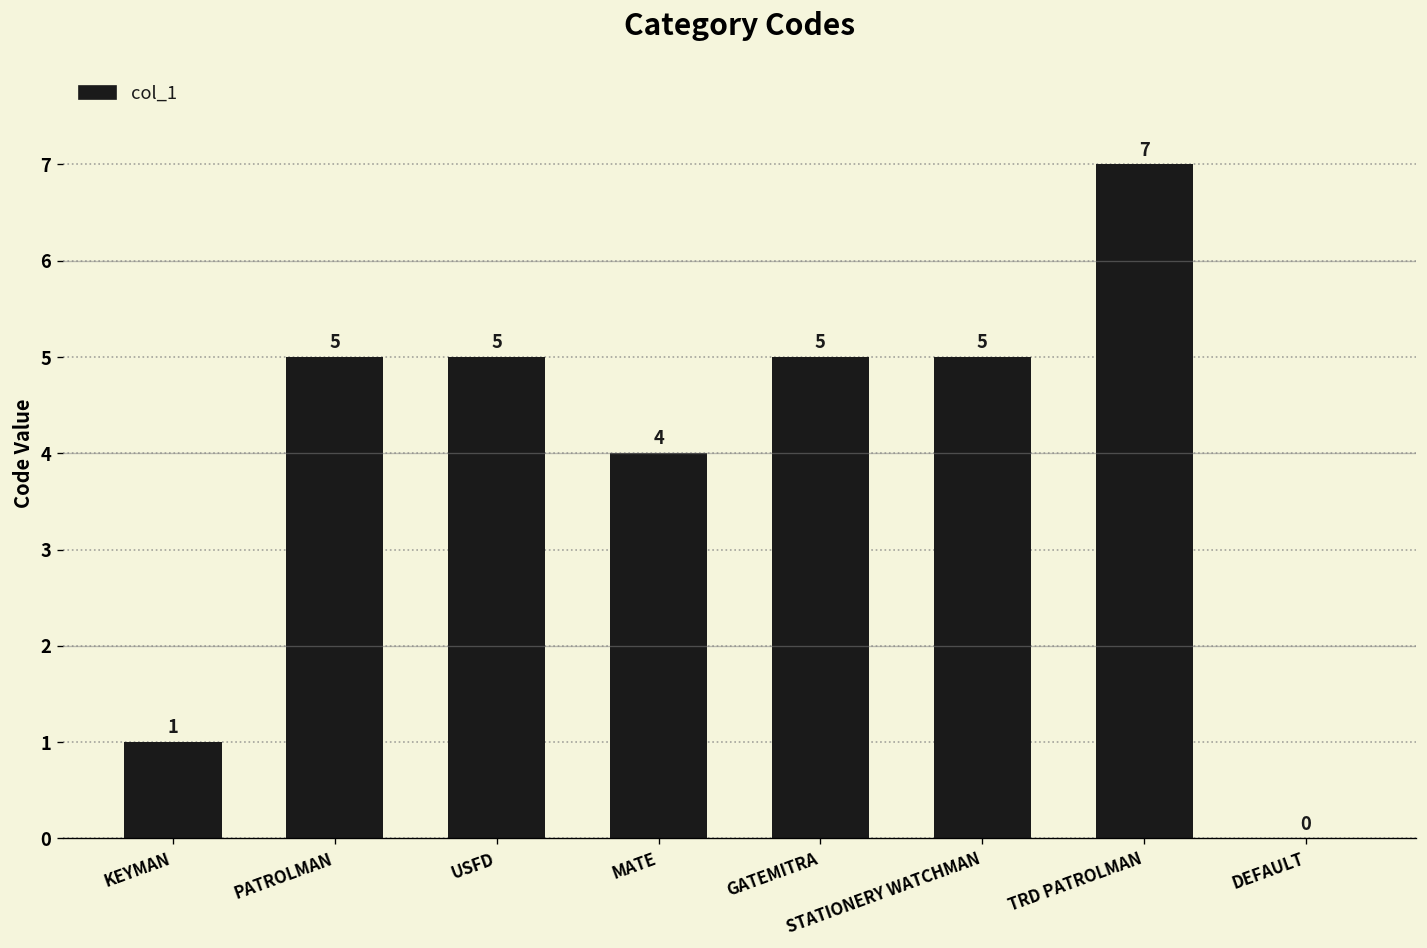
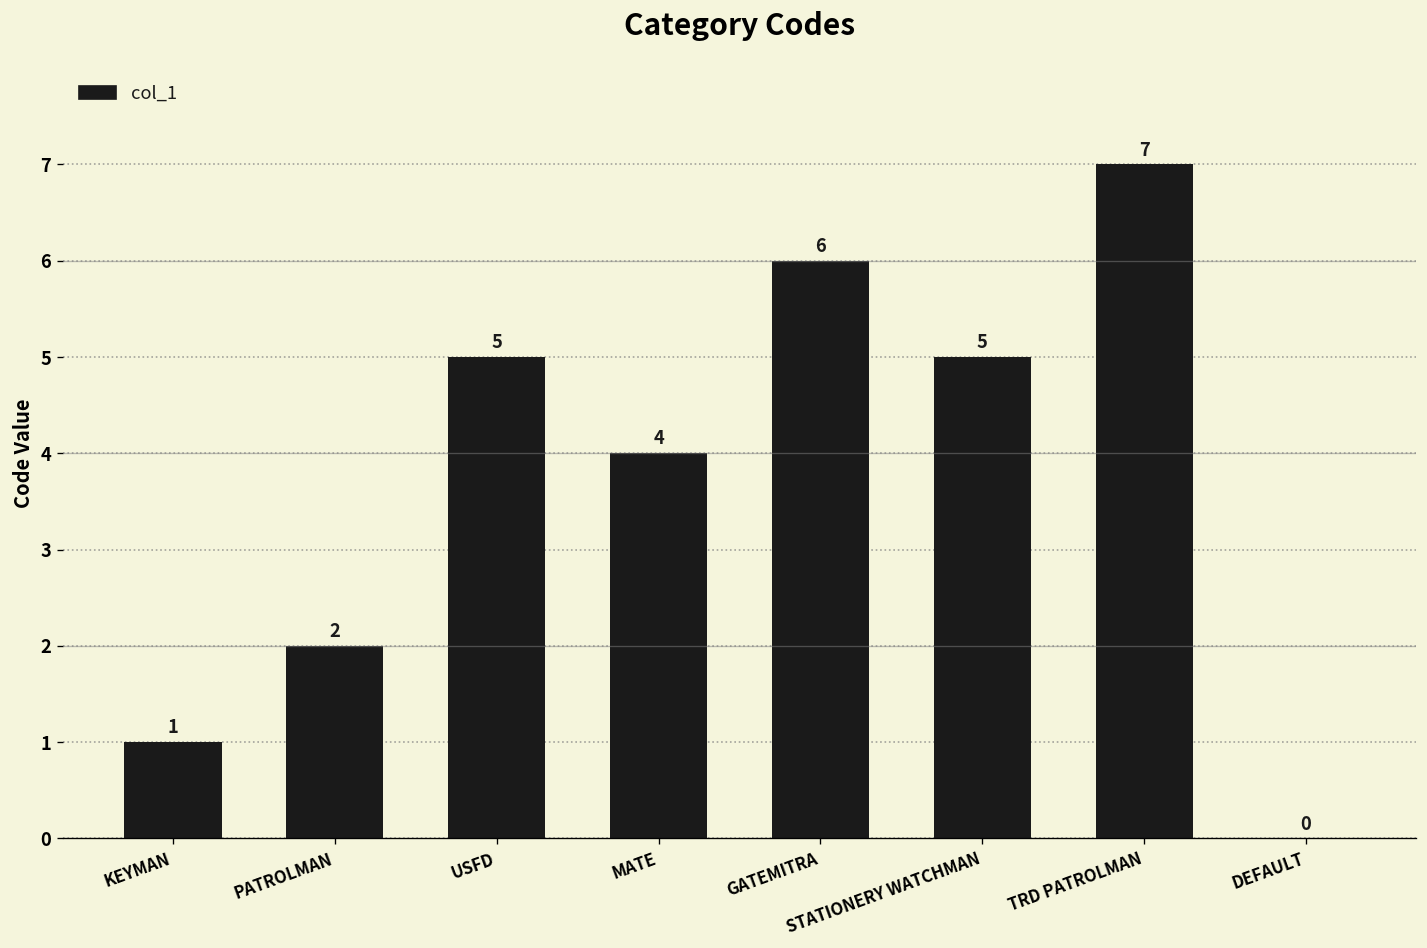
PATROLMAN: 5 -> 2
GATEMITRA: 5 -> 6
